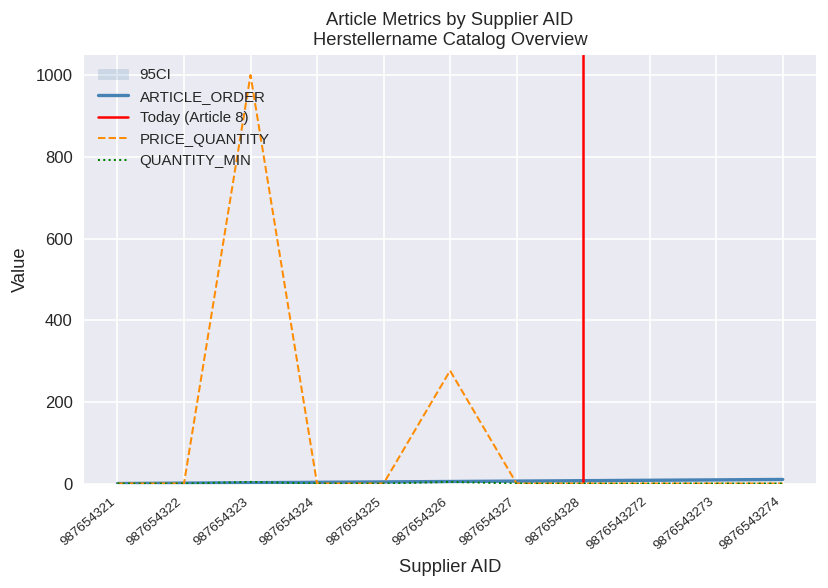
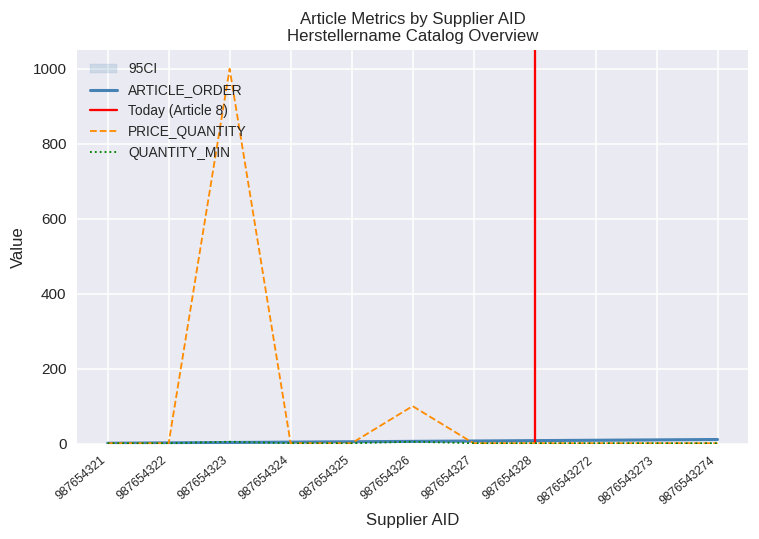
PRICE_QUANTITY, 987654326: 280 -> 100
